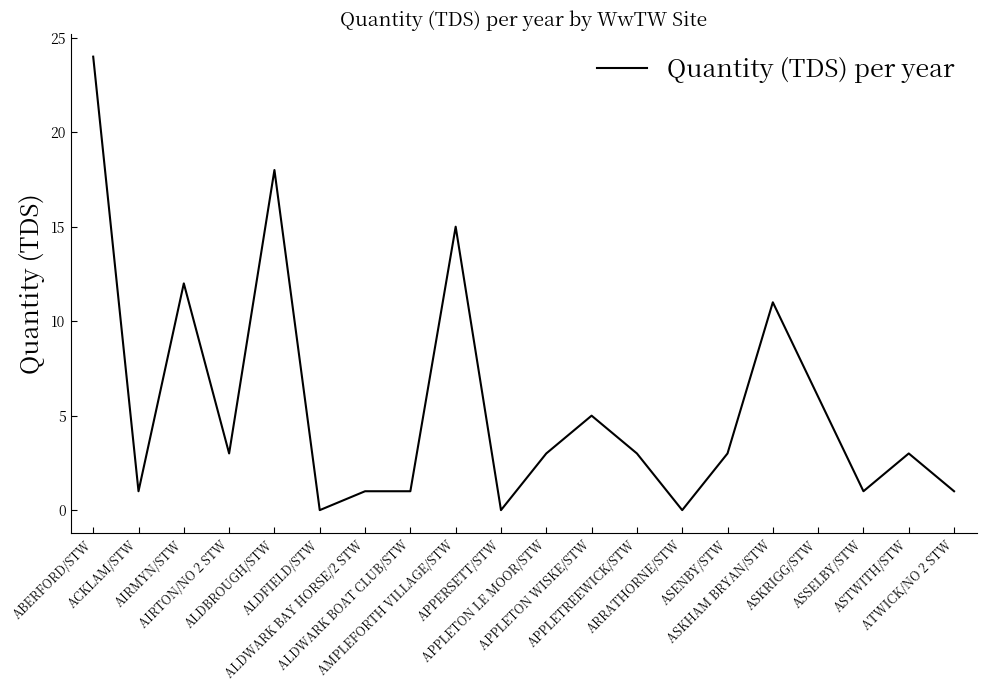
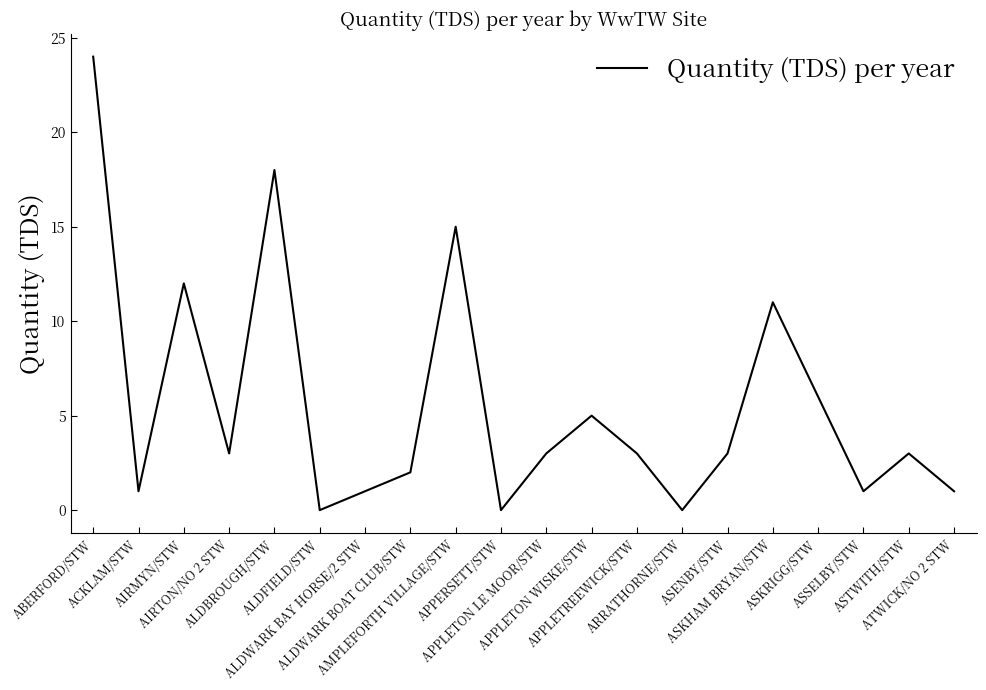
ALDWARK BOAT CLUB/STW: 1 -> 2
